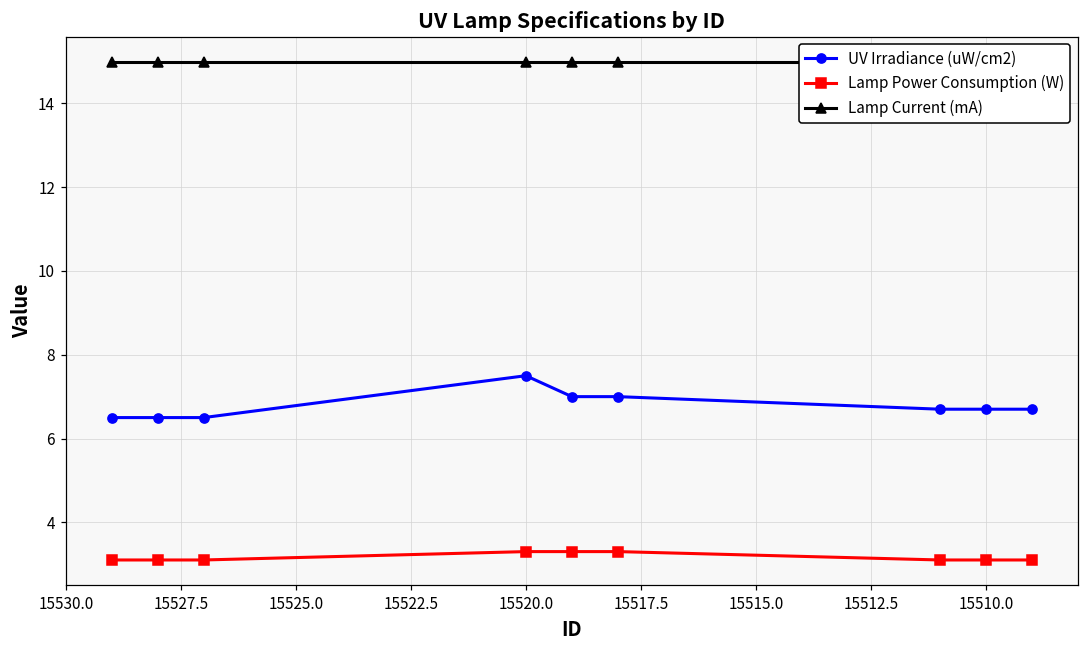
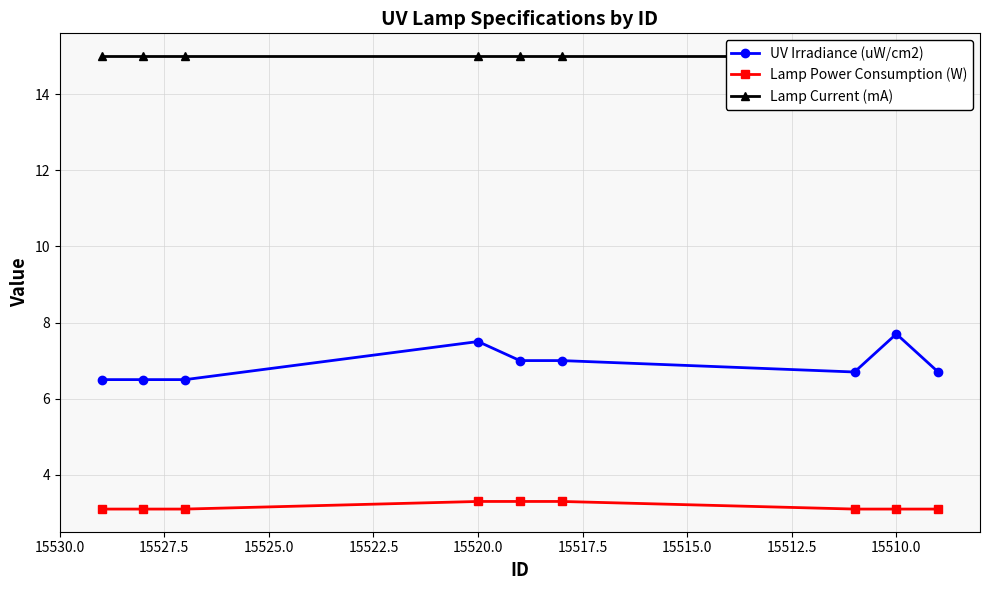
UV Irradiance (uW/cm2), 15510.0: 6.7 -> 7.7
